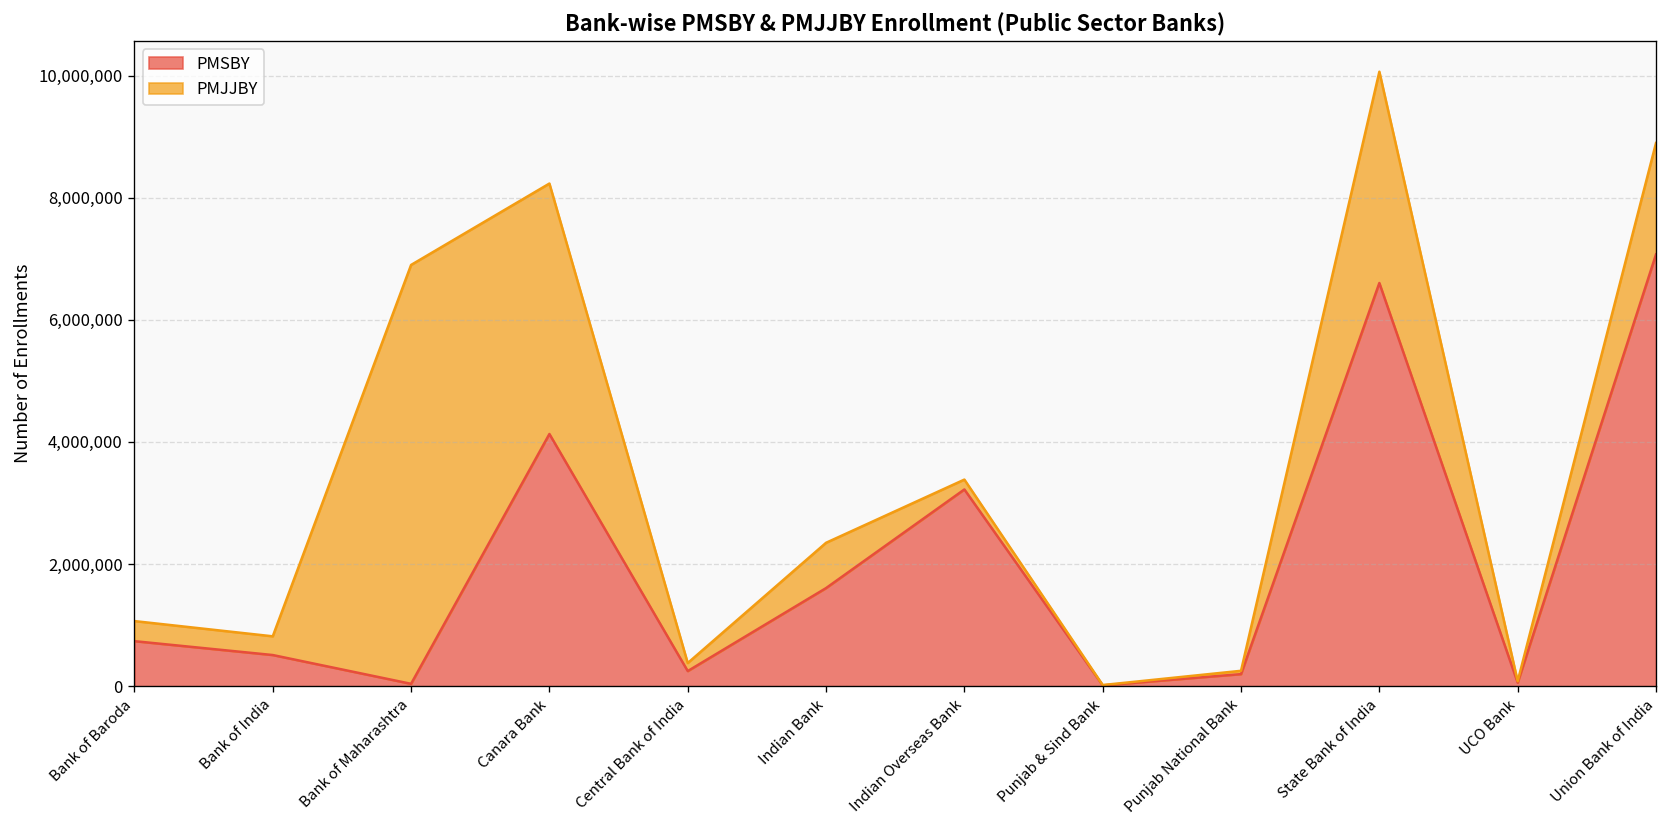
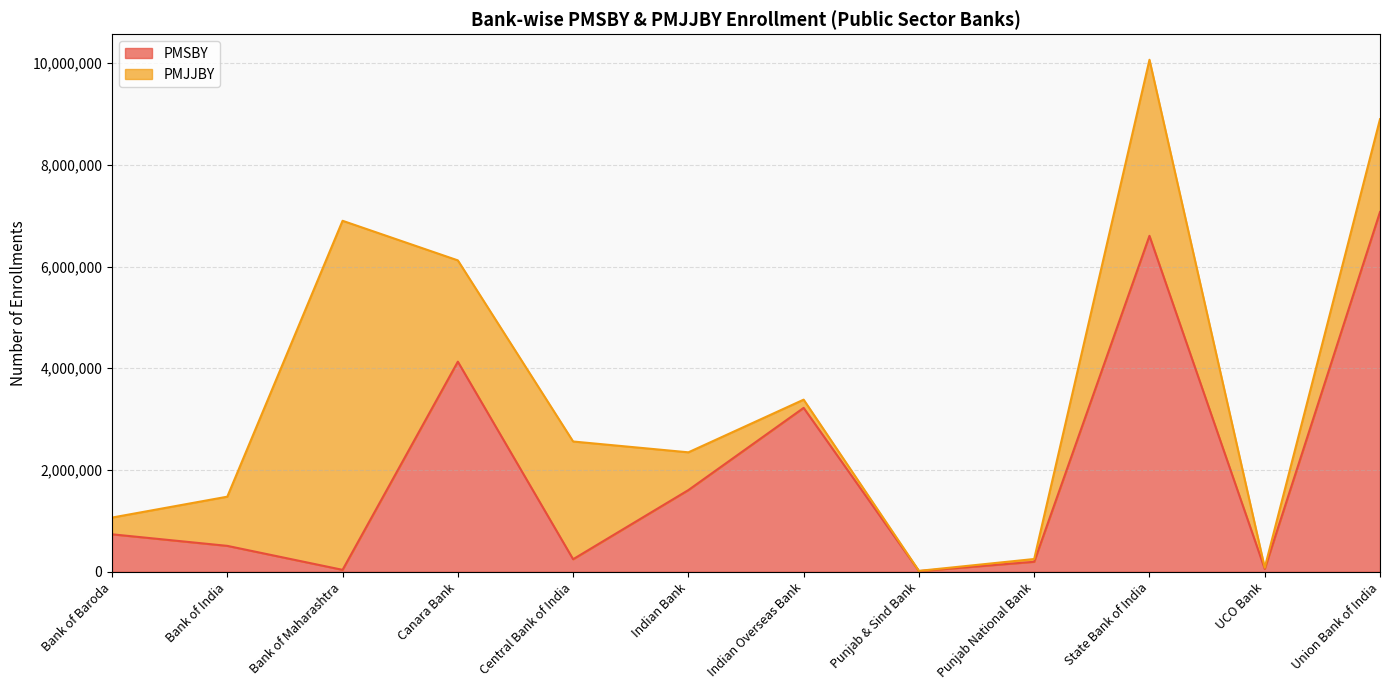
PMJJBY, Bank of India: 300,000 -> 1,000,000
PMJJBY, Canara Bank: 4,100,000 -> 2,000,000
PMJJBY, Central Bank of India: 100,000 -> 2,300,000
